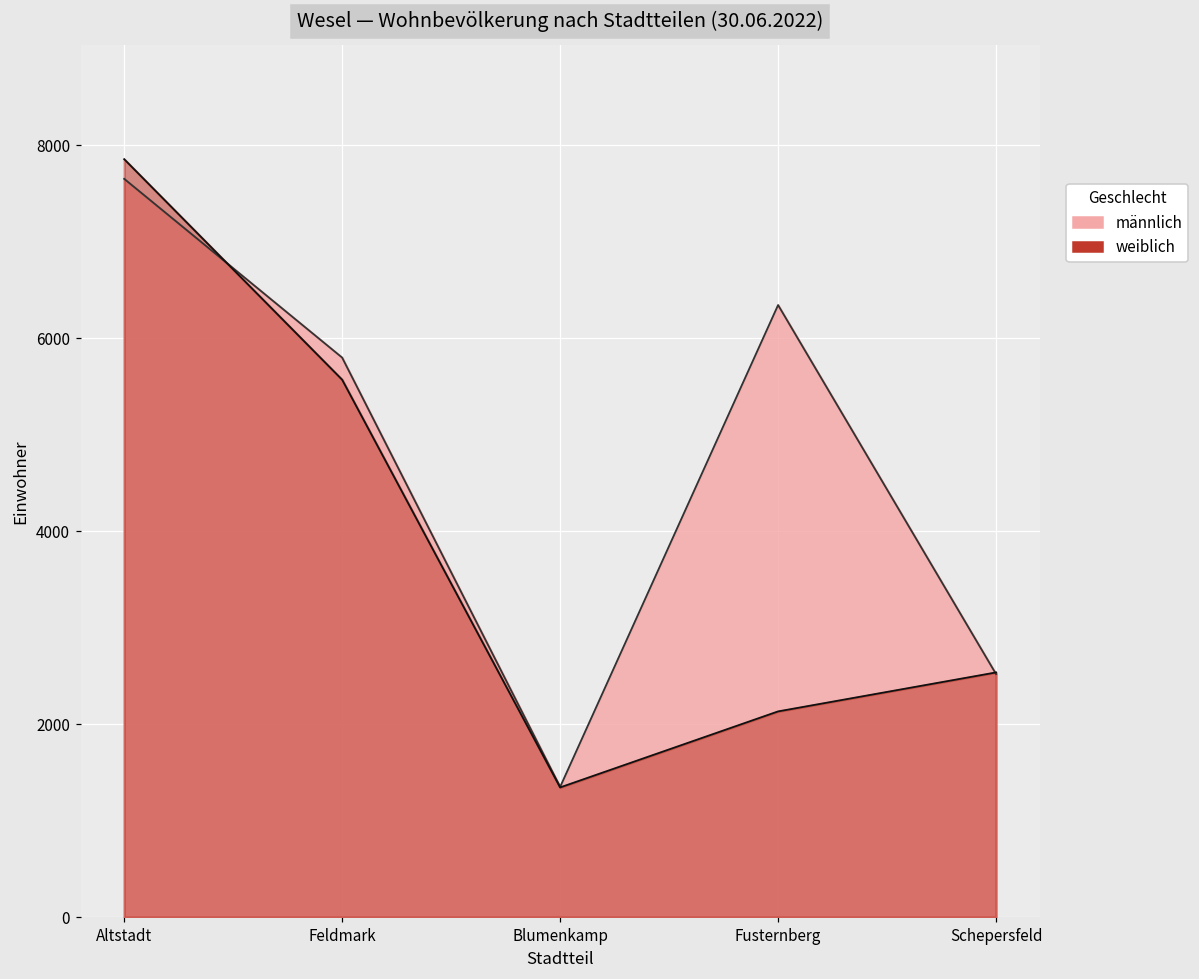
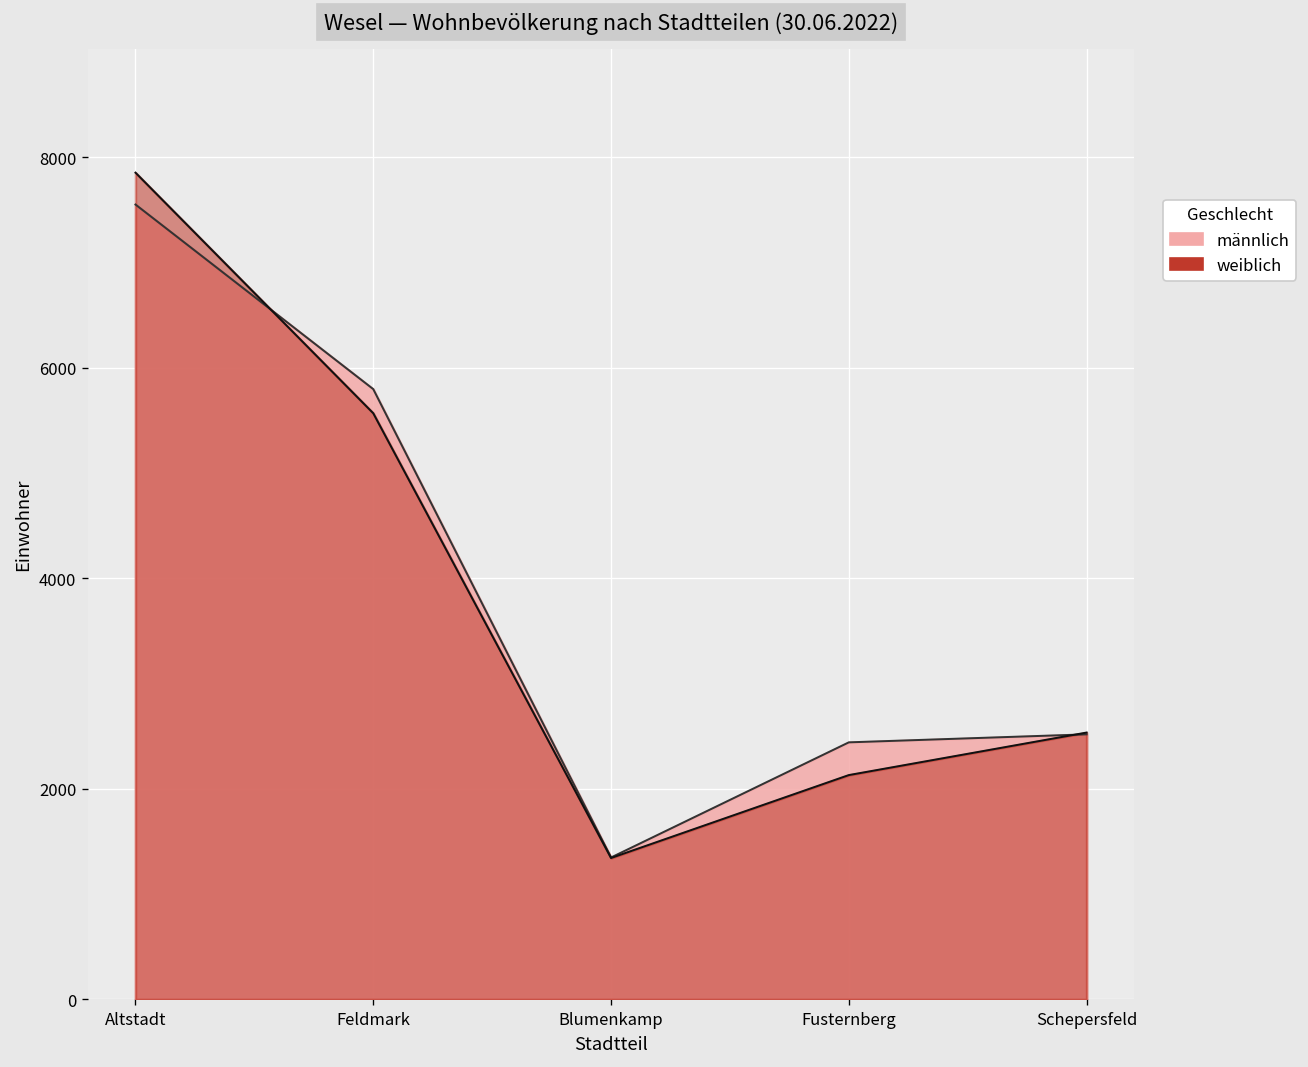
männlich, Altstadt: 7700 -> 7600
männlich, Fusternberg: 6300 -> 2400
